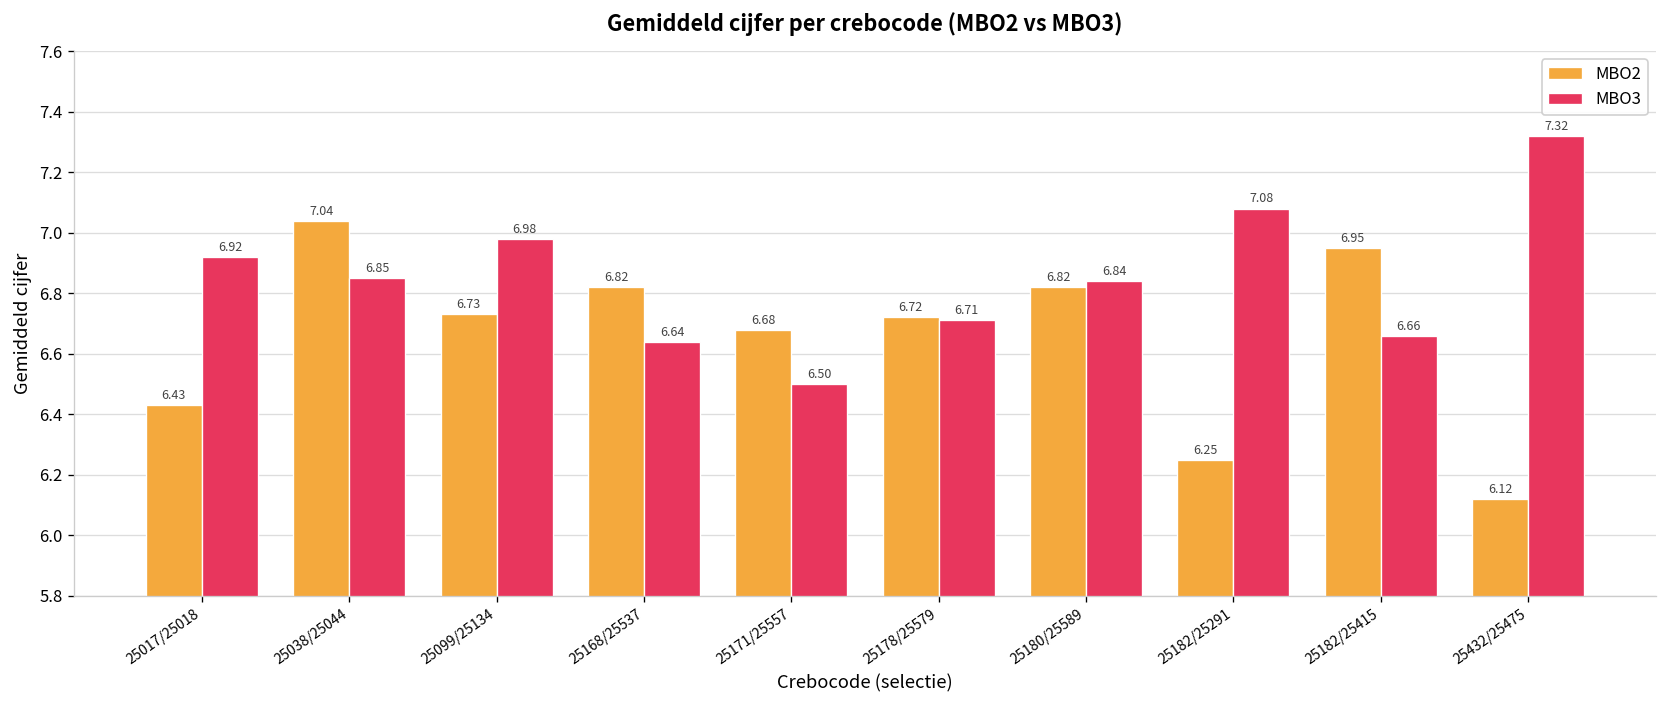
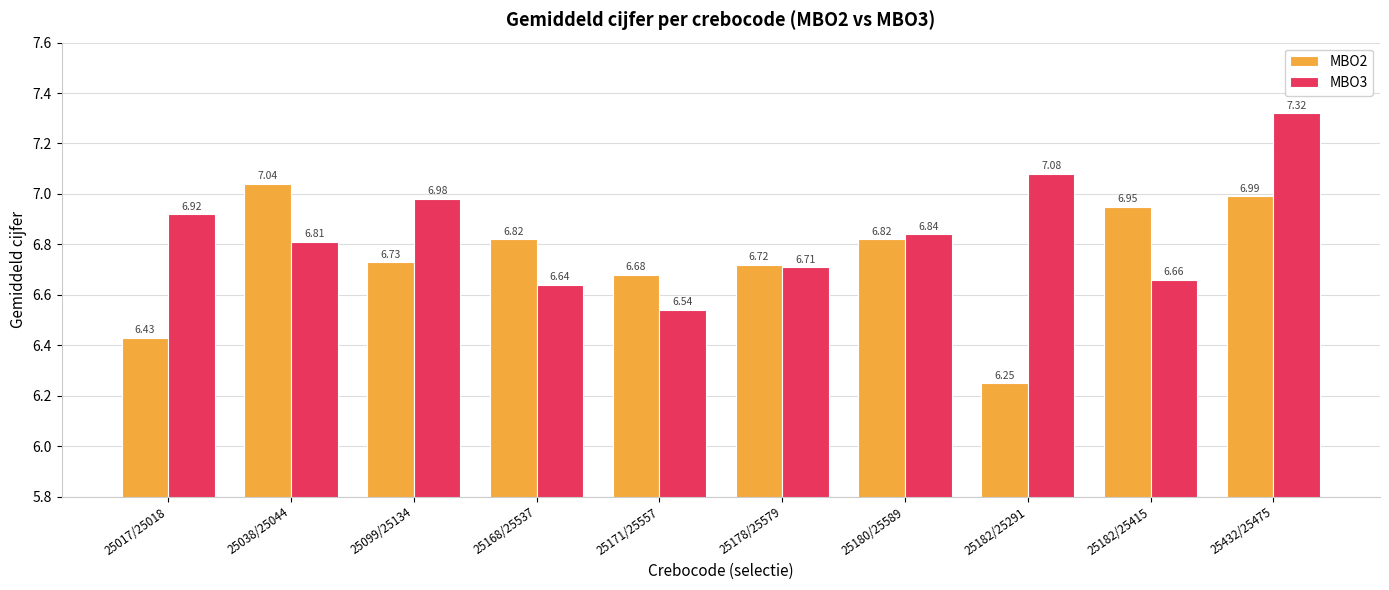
MBO3, 25038/25044: 6.85 -> 6.81
MBO3, 25171/25557: 6.50 -> 6.54
MBO2, 25432/25475: 6.12 -> 6.99
